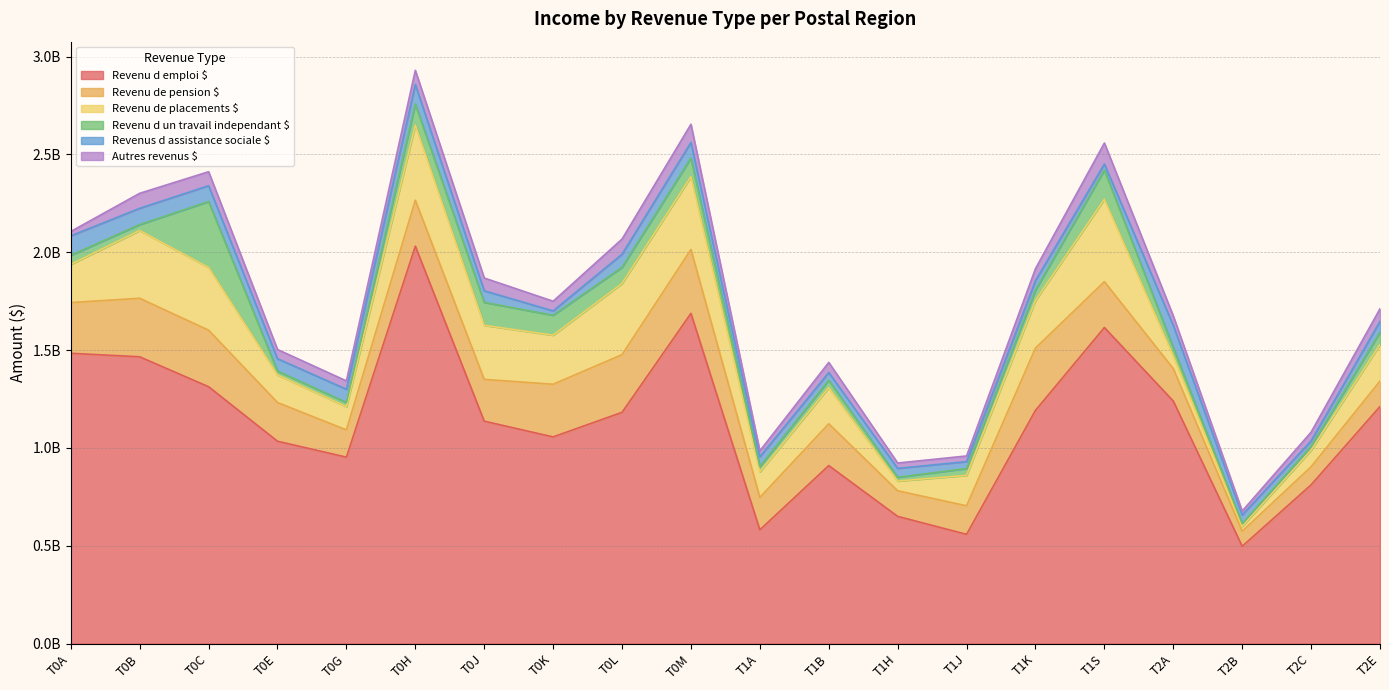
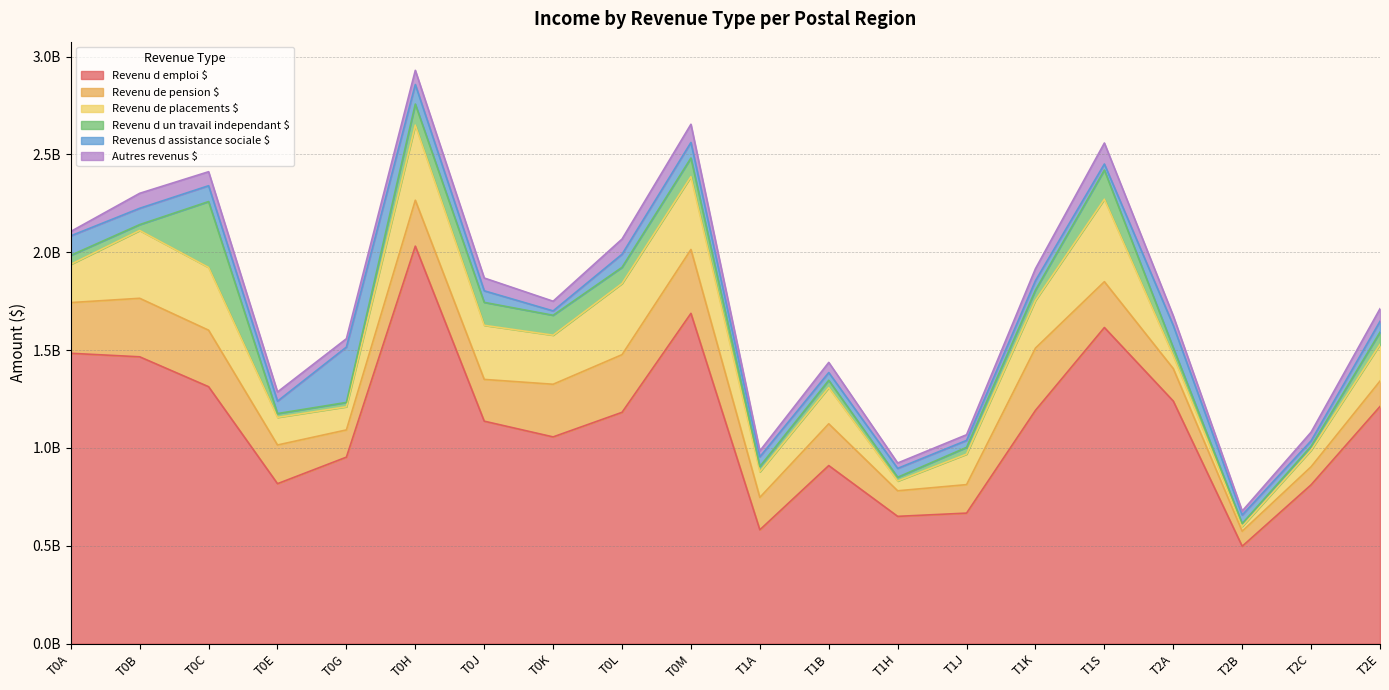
Revenu d emploi $, T0E: 1030000000 -> 820000000
Revenus d assistance sociale $, T0G: 70000000 -> 280000000
Revenu d emploi $, T1J: 560000000 -> 670000000
